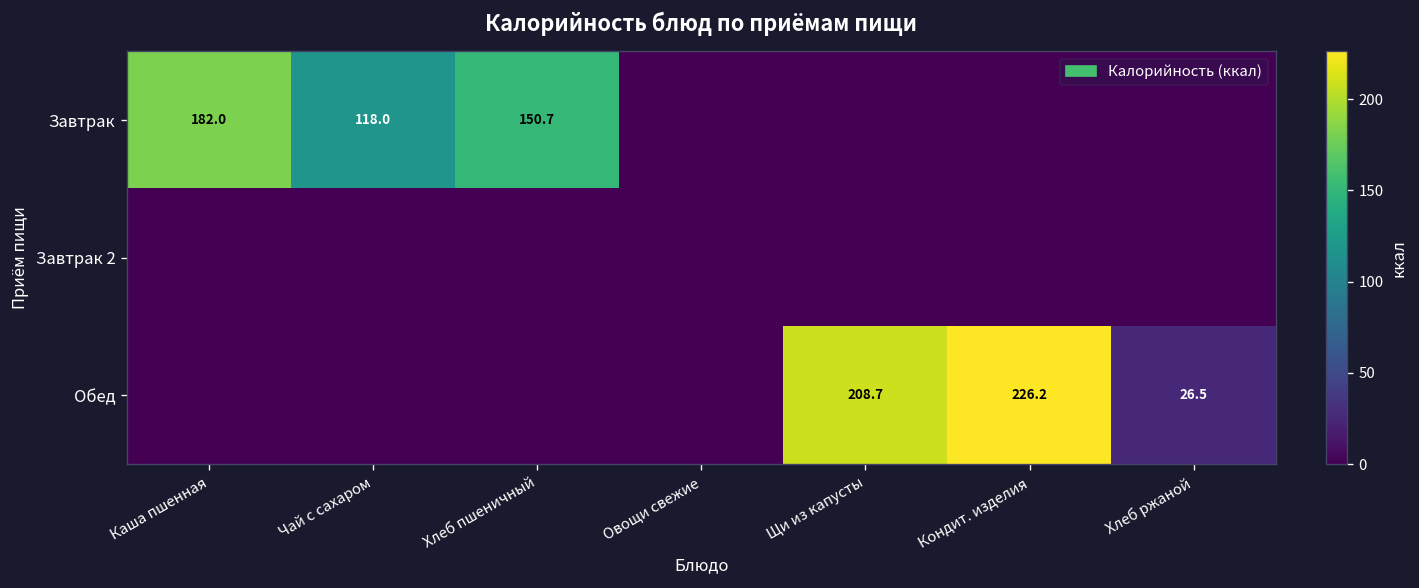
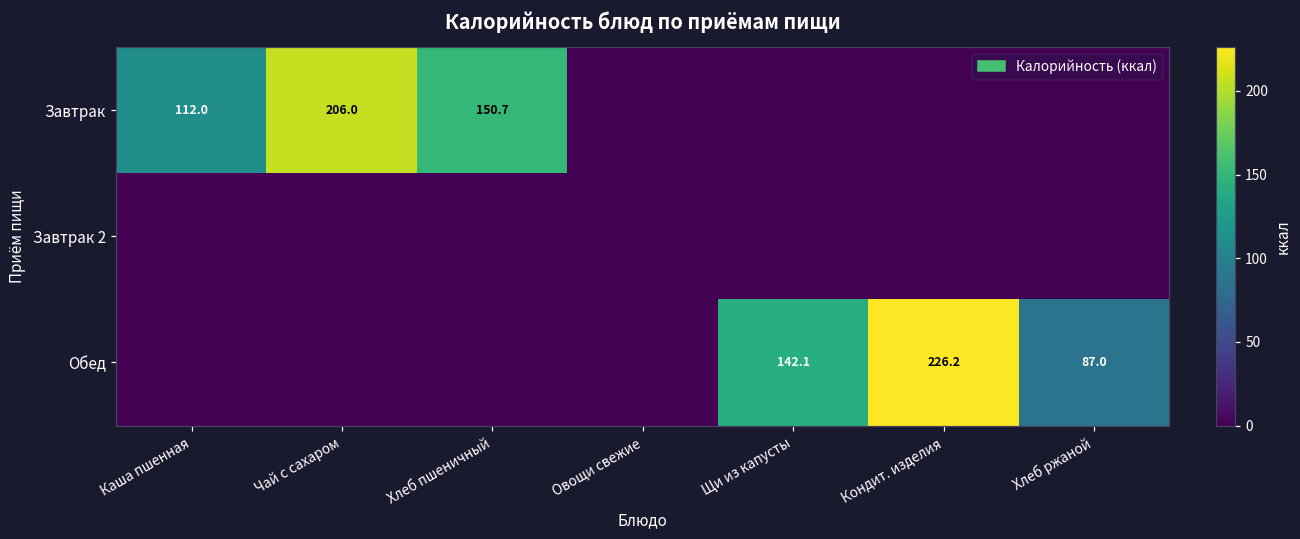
Завтрак, Каша пшенная: 182.0 -> 112.0
Завтрак, Чай с сахаром: 118.0 -> 206.0
Обед, Щи из капусты: 208.7 -> 142.1
Обед, Хлеб ржаной: 26.5 -> 87.0
